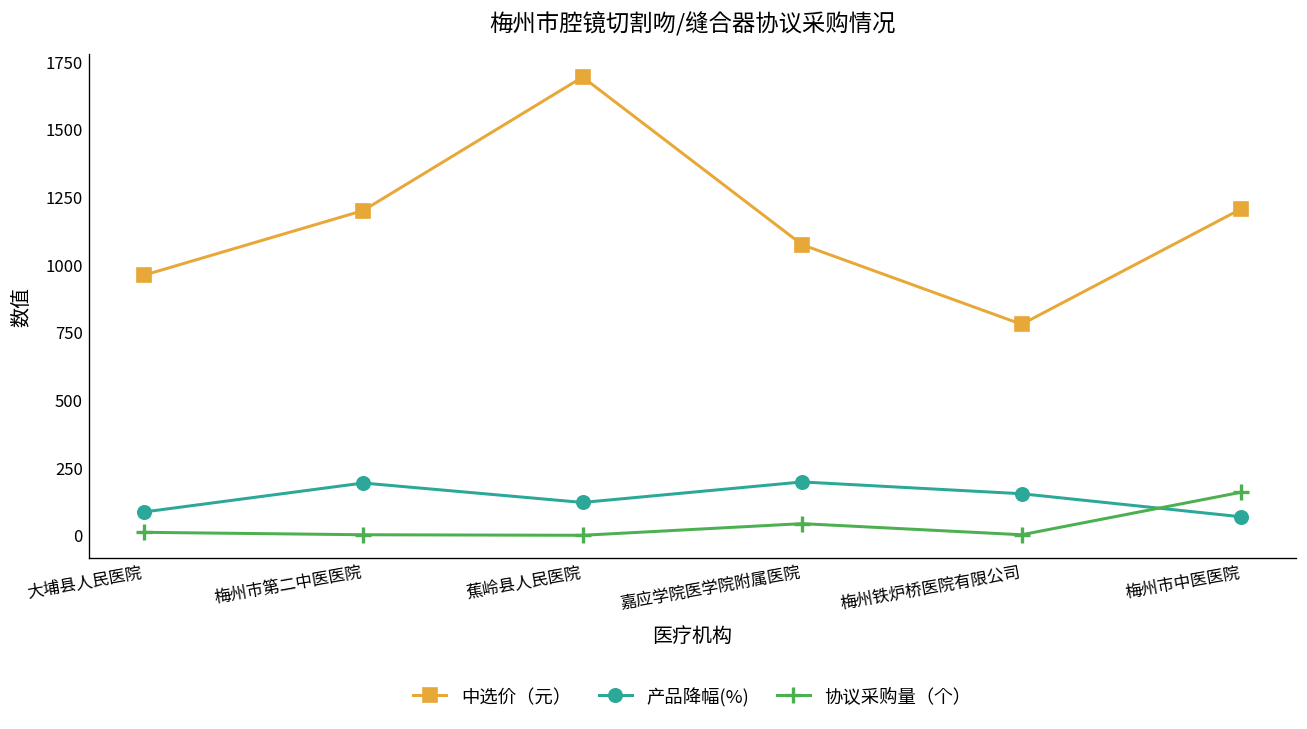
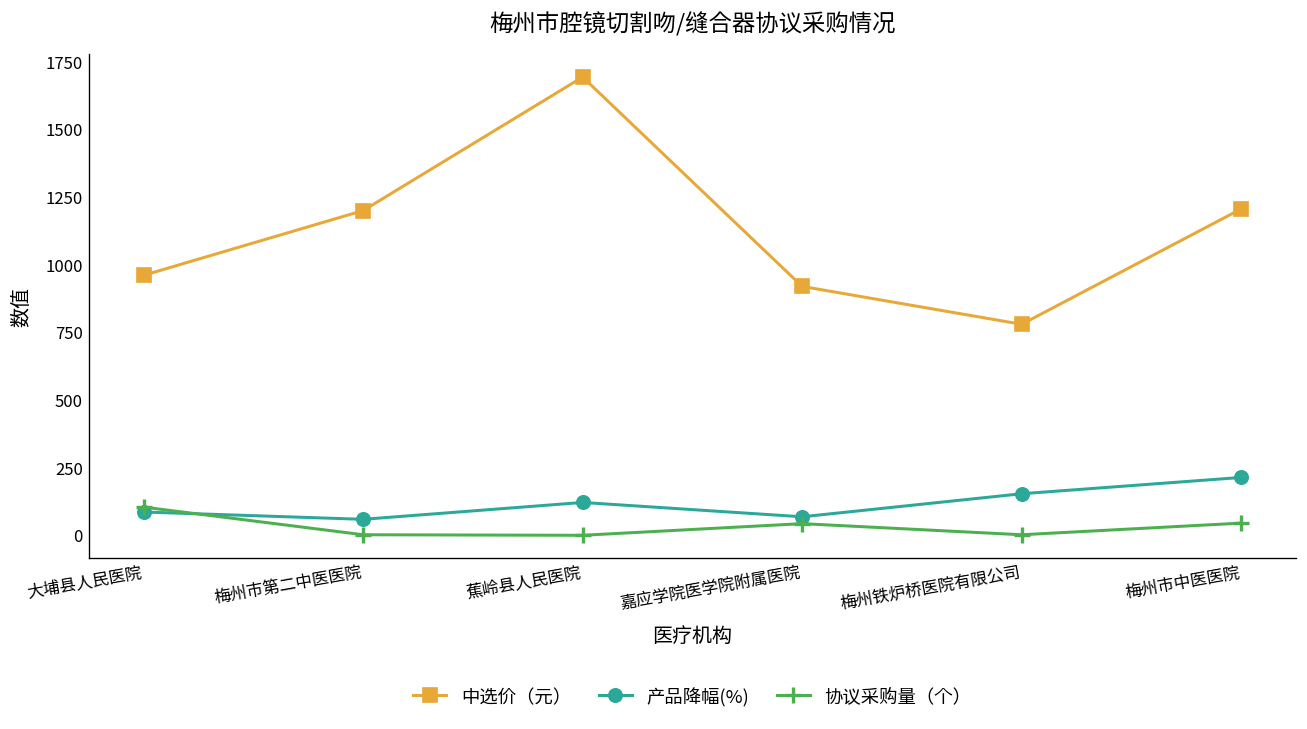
协议采购量（个）, 大埔县人民医院: 10 -> 110
产品降幅(%), 梅州市第二中医医院: 190 -> 60
中选价（元）, 嘉应学院医学院附属医院: 1070 -> 920
产品降幅(%), 嘉应学院医学院附属医院: 200 -> 70
产品降幅(%), 梅州市中医医院: 70 -> 210
协议采购量（个）, 梅州市中医医院: 160 -> 50
